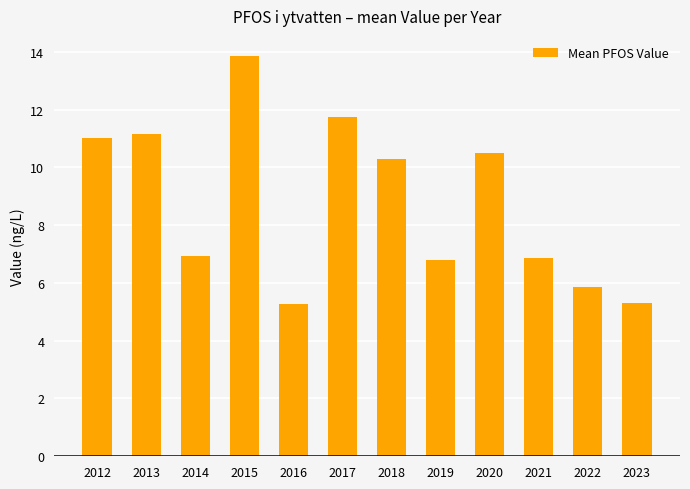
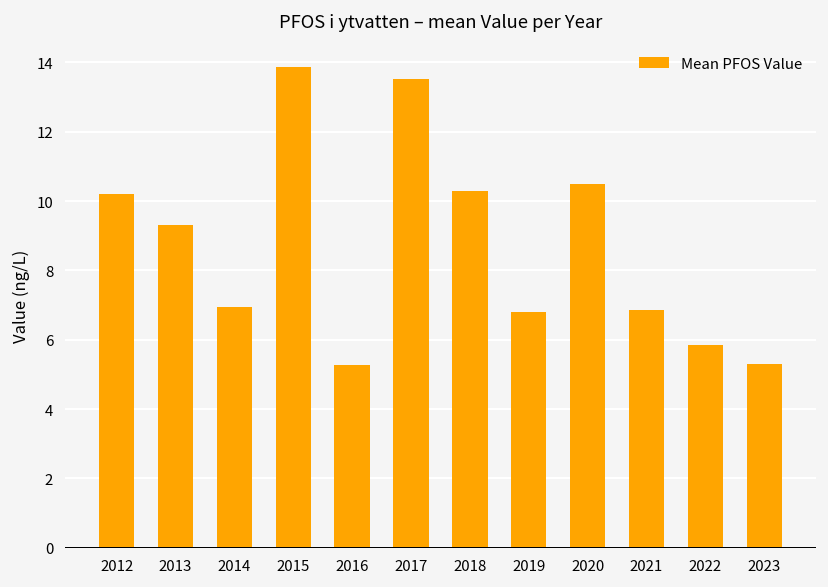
2012: 11.0 -> 10.2
2013: 11.1 -> 9.3
2017: 11.7 -> 13.5
